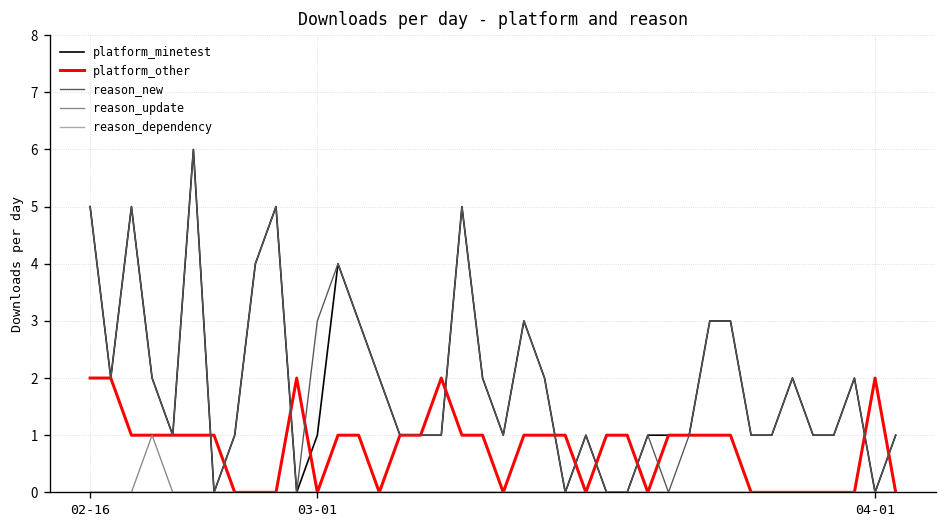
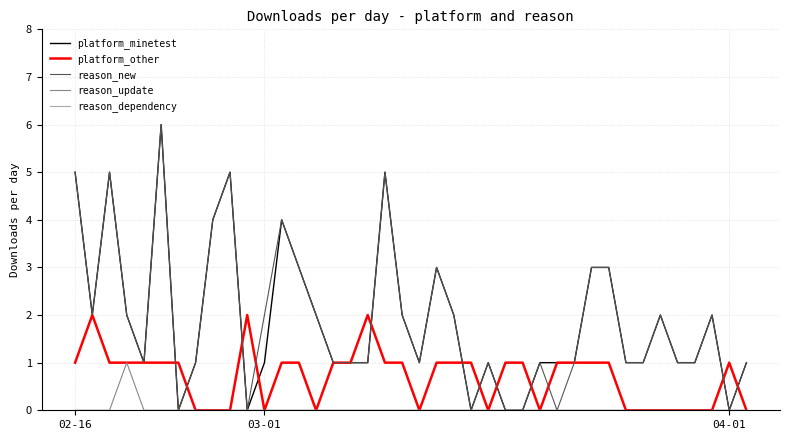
platform_other, 02-16: 2 -> 1
reason_new, 03-01: 3 -> 2
platform_other, 04-01: 2 -> 1
